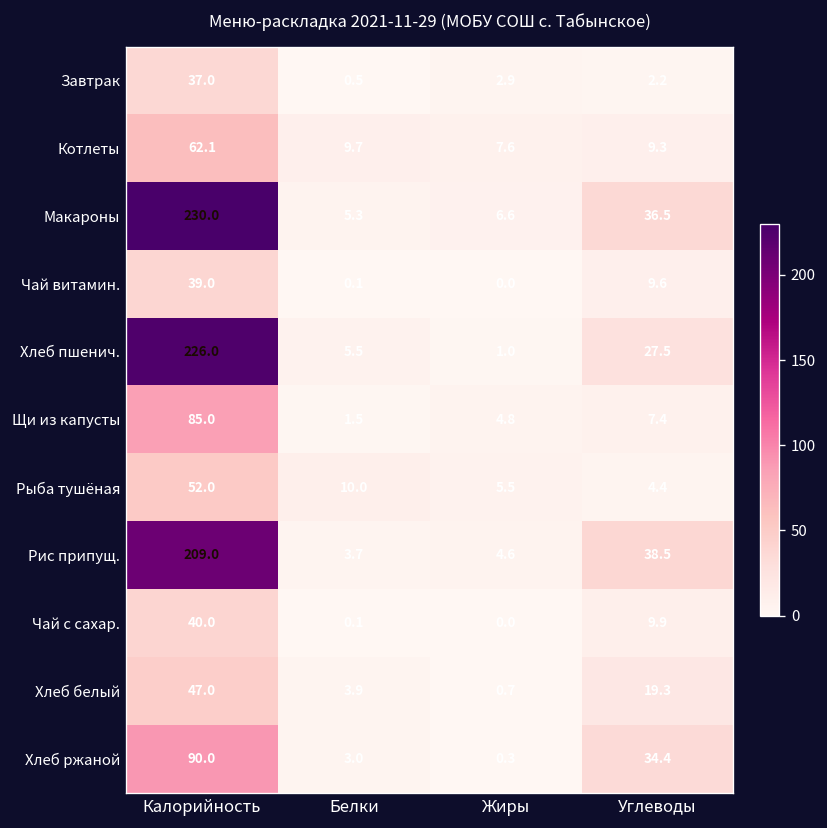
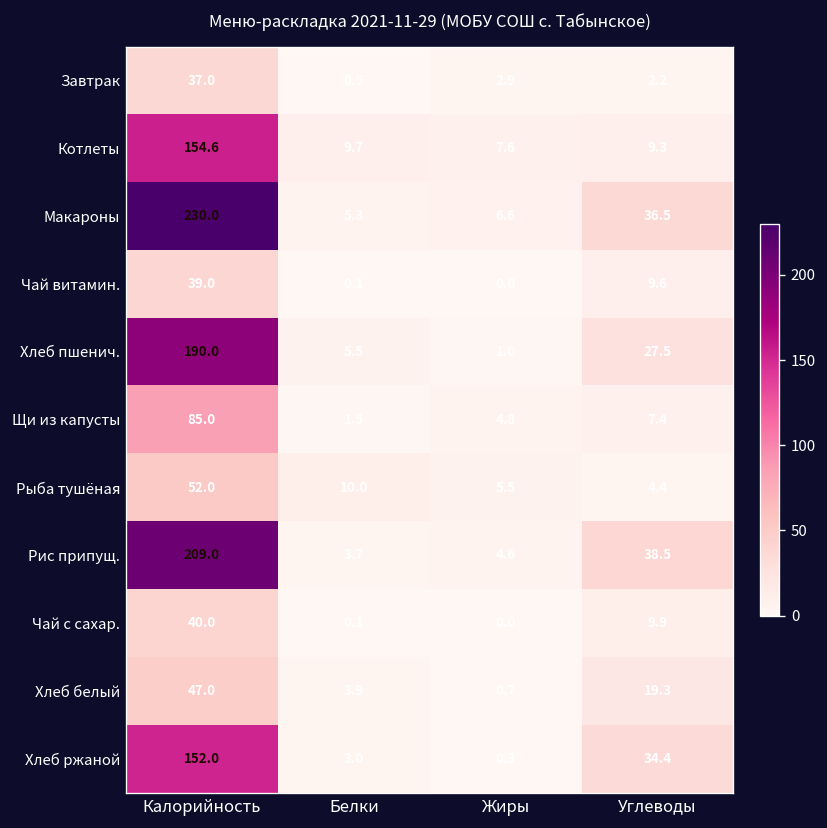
Котлеты, Калорийность: 62.1 -> 154.6
Хлеб пшенич., Калорийность: 226.0 -> 190.0
Хлеб ржаной, Калорийность: 90.0 -> 152.0
